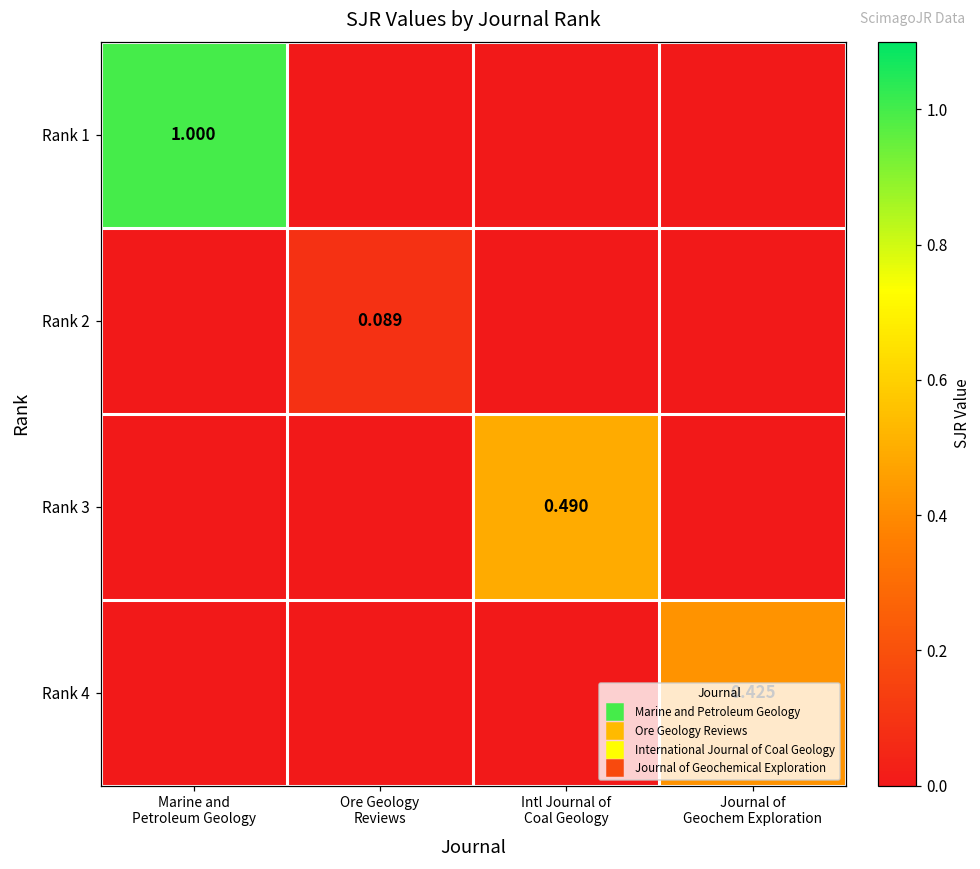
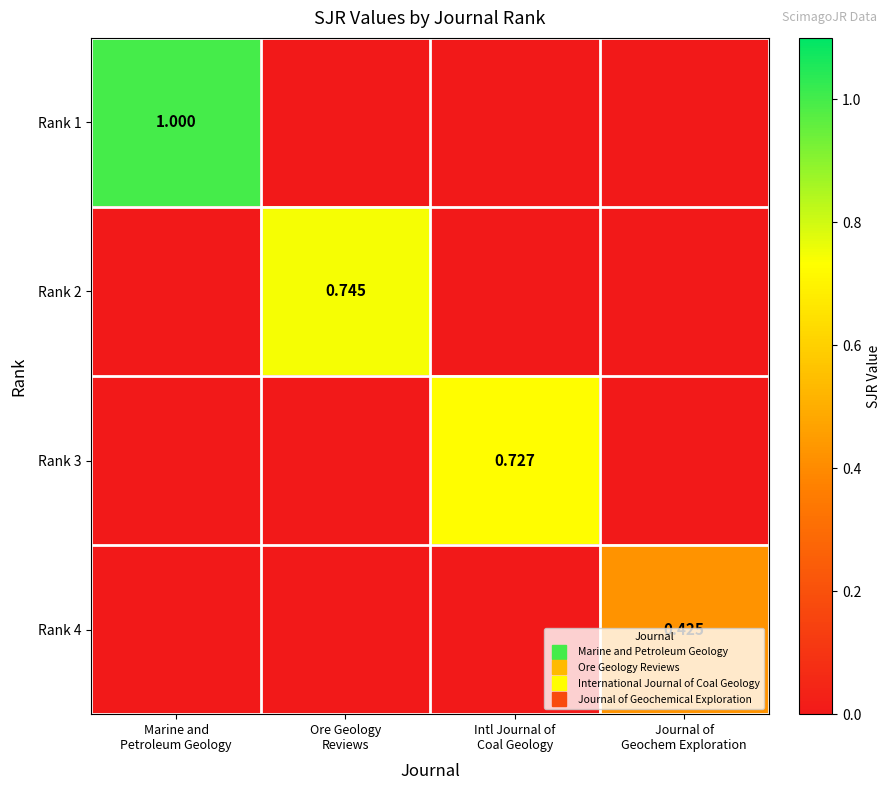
Rank 2, Ore Geology Reviews: 0.089 -> 0.745
Rank 3, Intl Journal of Coal Geology: 0.490 -> 0.727
